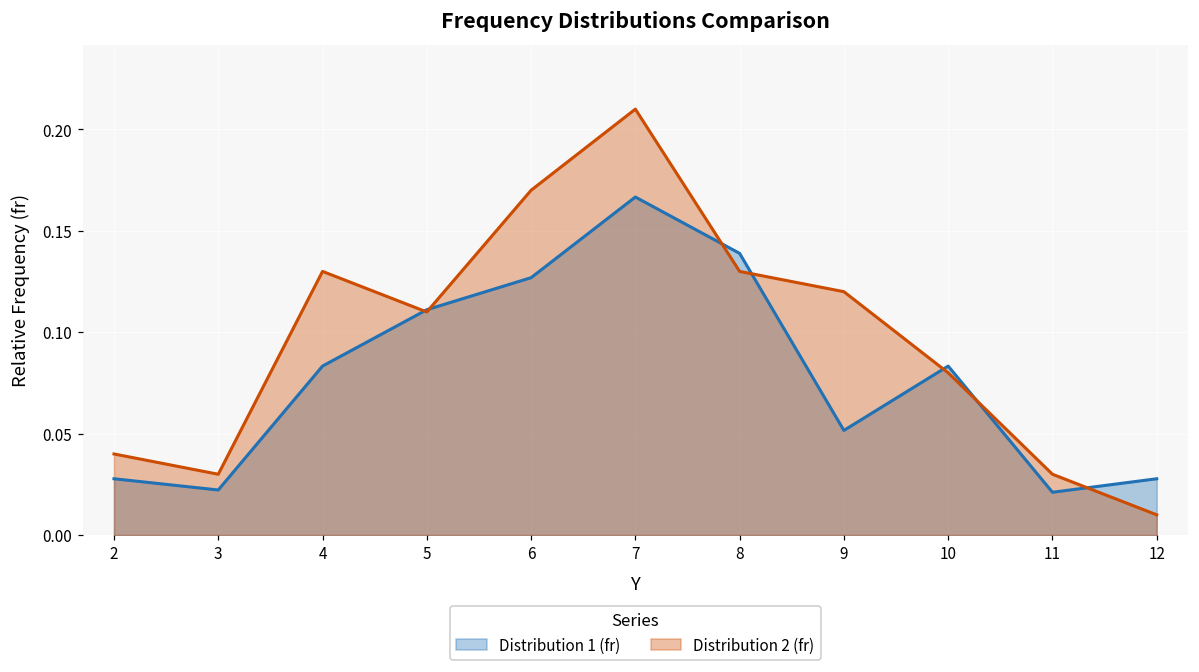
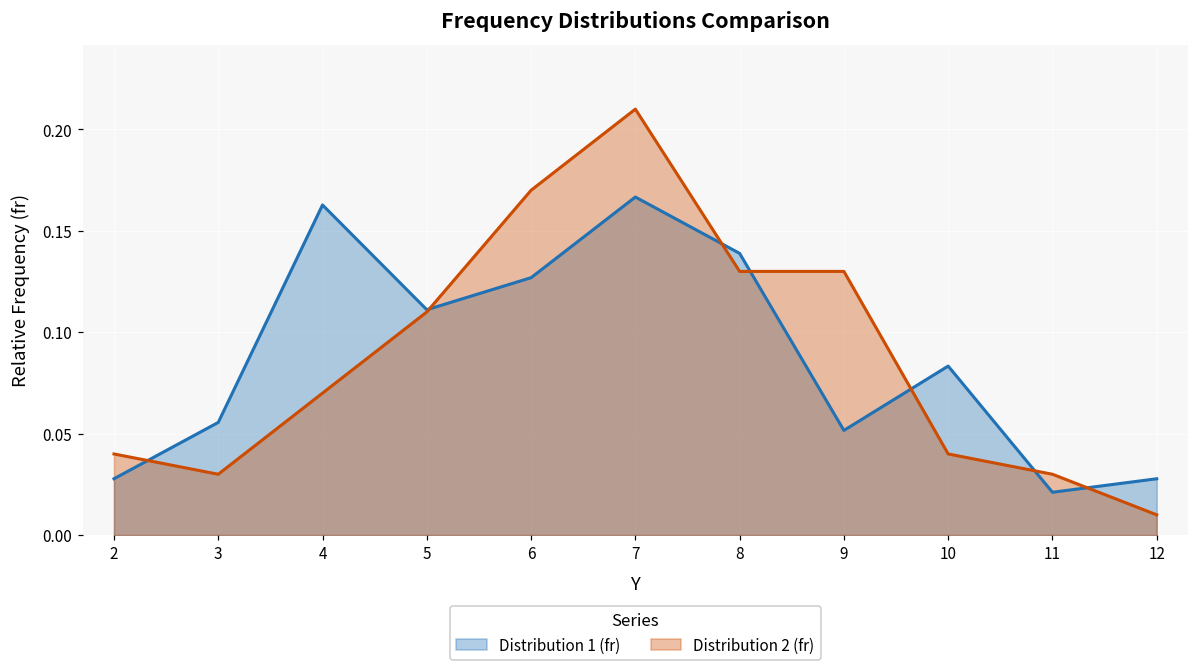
Distribution 1 (fr), 3: 0.022 -> 0.056
Distribution 1 (fr), 4: 0.083 -> 0.163
Distribution 2 (fr), 4: 0.13 -> 0.07
Distribution 2 (fr), 9: 0.12 -> 0.13
Distribution 2 (fr), 10: 0.08 -> 0.04
